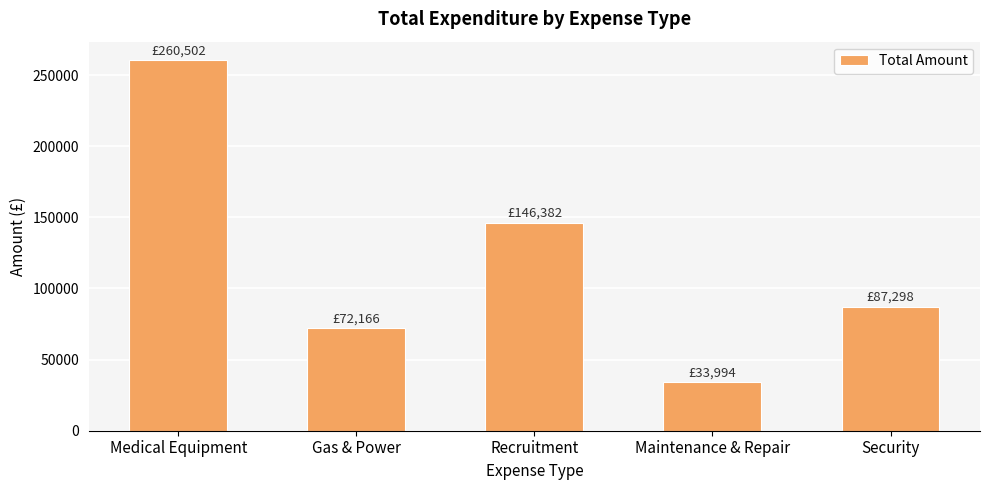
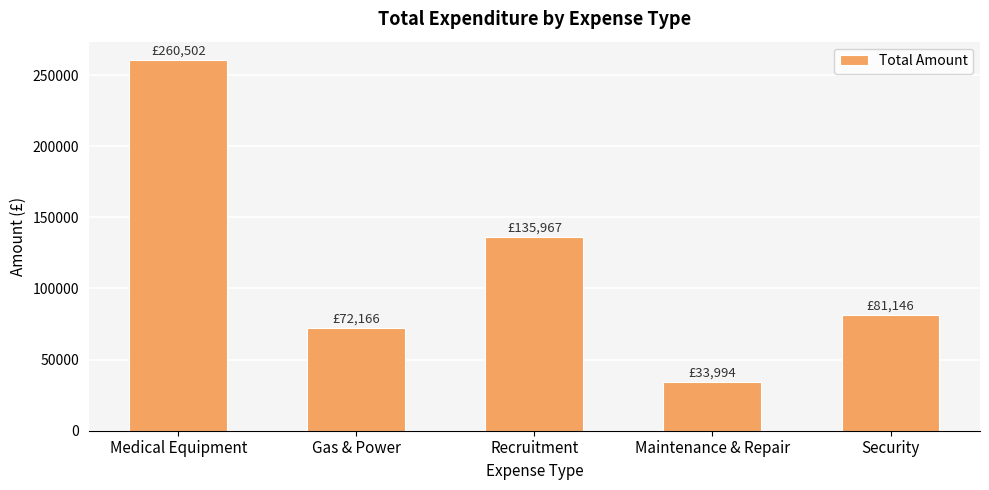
Recruitment: £146,382 -> £135,967
Security: £87,298 -> £81,146
